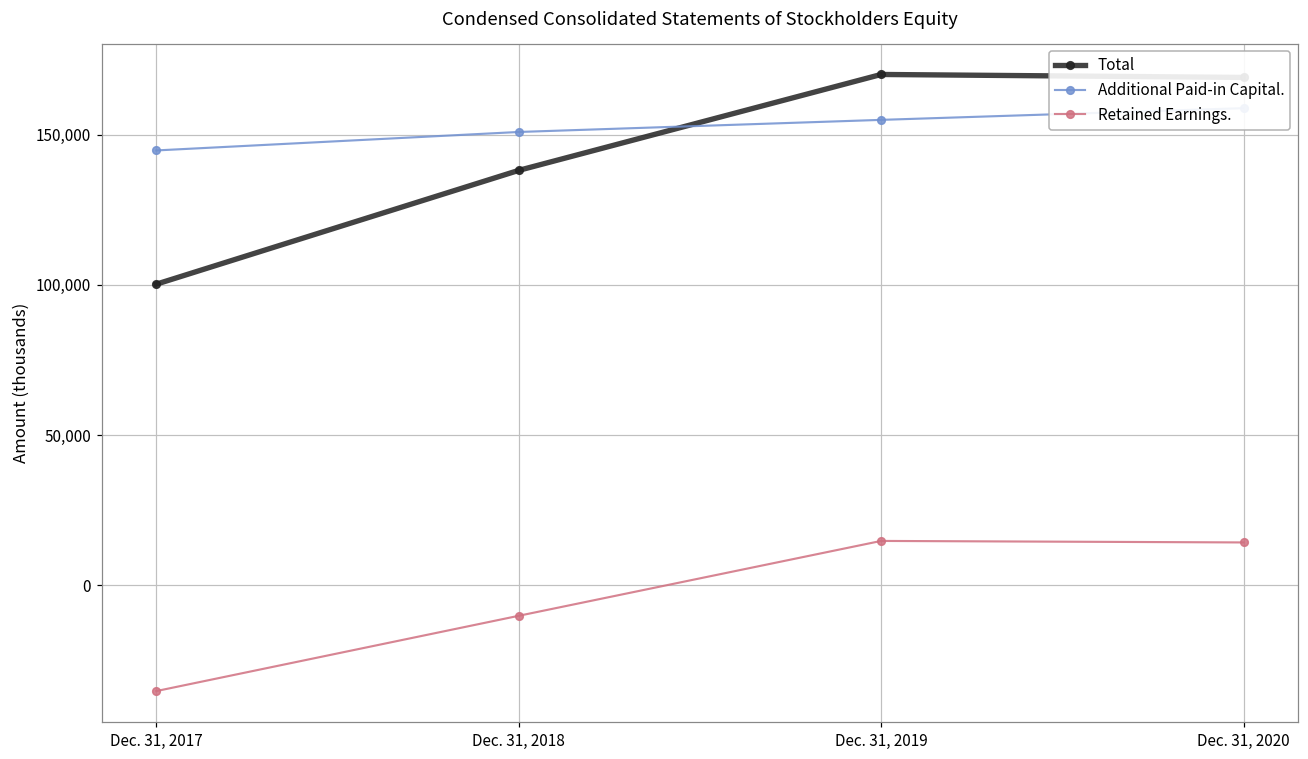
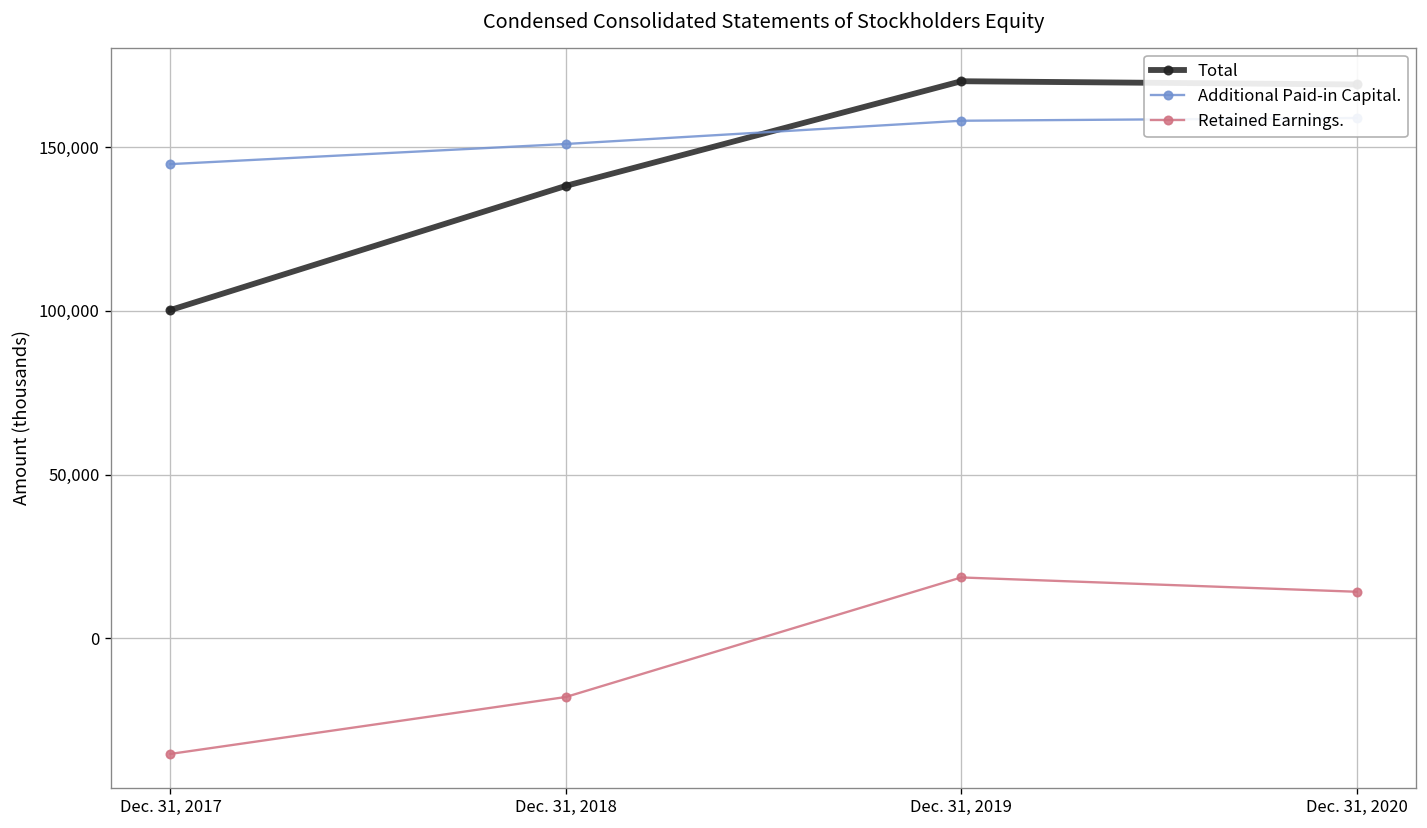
Retained Earnings., Dec. 31, 2018: -10,000 -> -18,000
Additional Paid-in Capital., Dec. 31, 2019: 155,000 -> 158,000
Retained Earnings., Dec. 31, 2019: 15,000 -> 19,000
